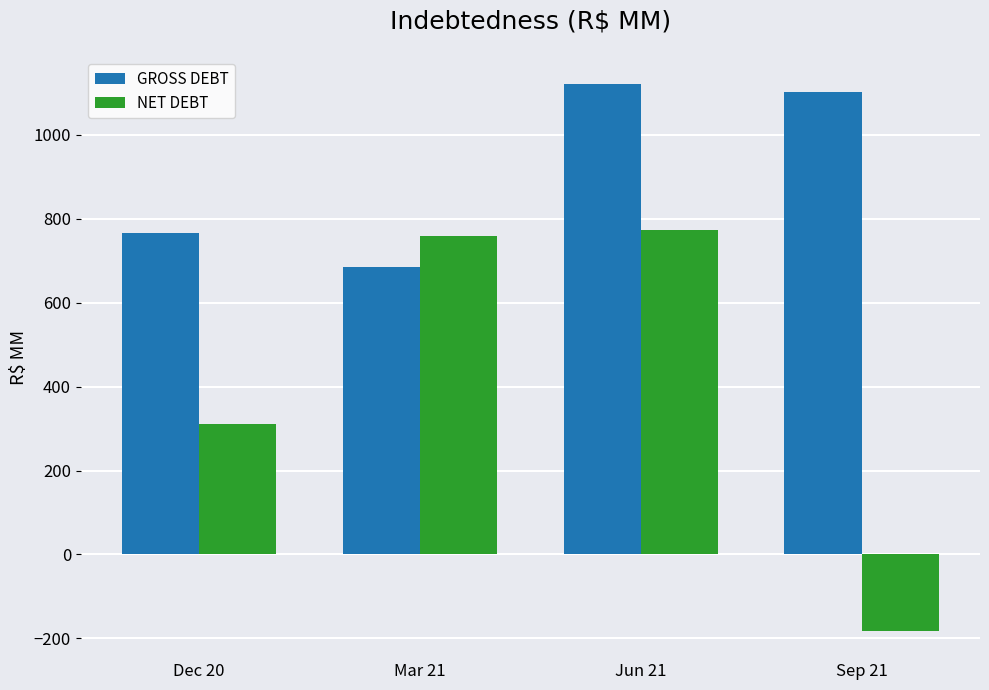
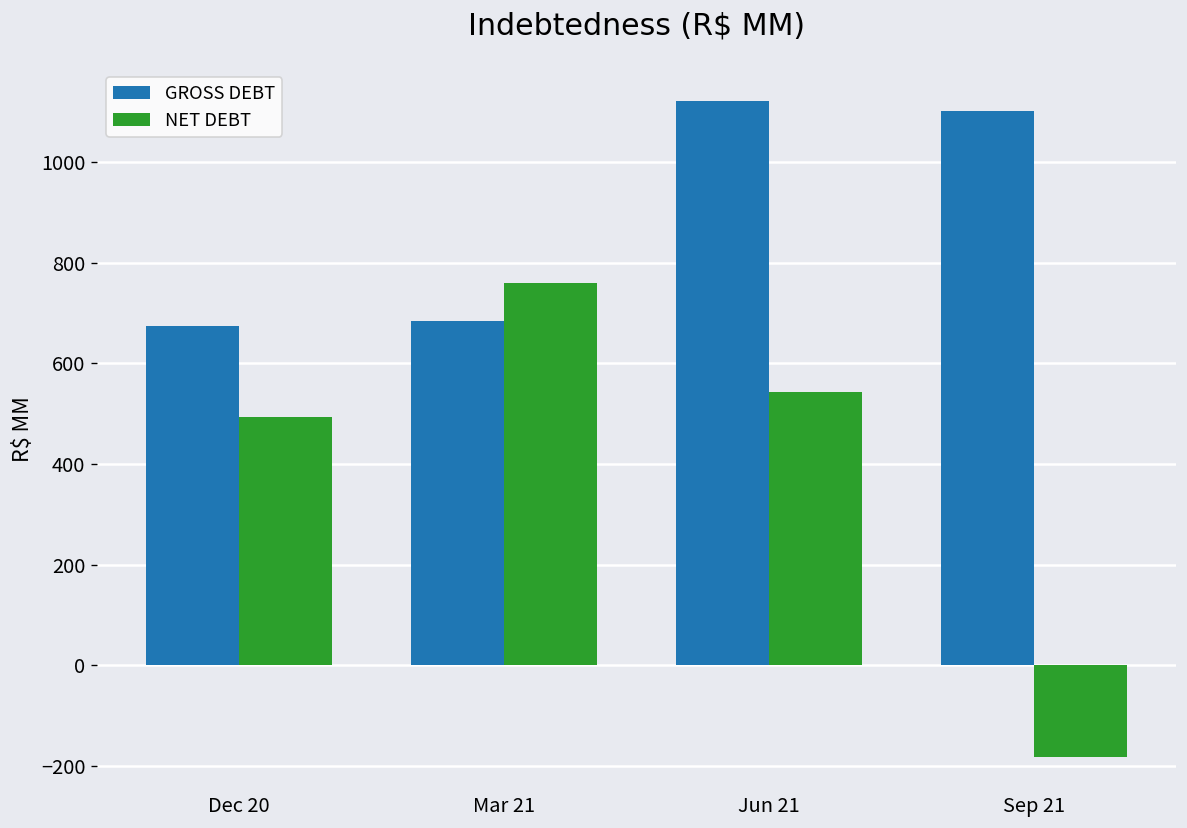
GROSS DEBT, Dec 20: 770 -> 670
NET DEBT, Dec 20: 310 -> 490
NET DEBT, Jun 21: 770 -> 540
